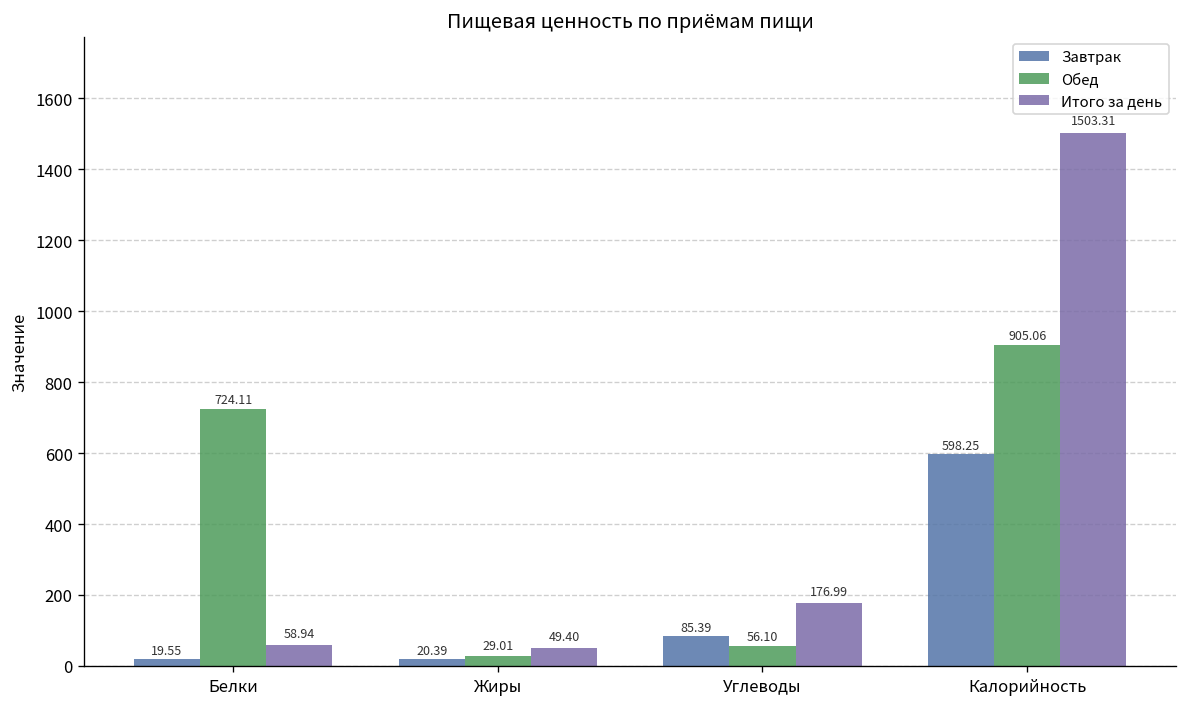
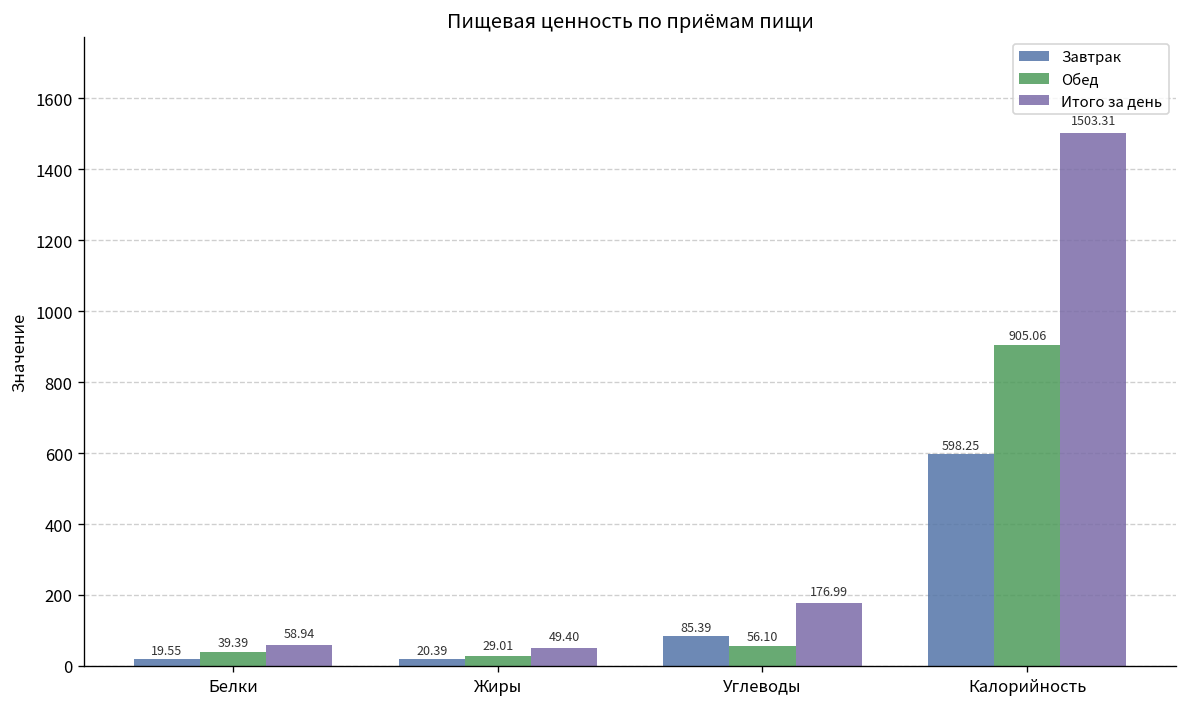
Обед, Белки: 724.11 -> 39.39
